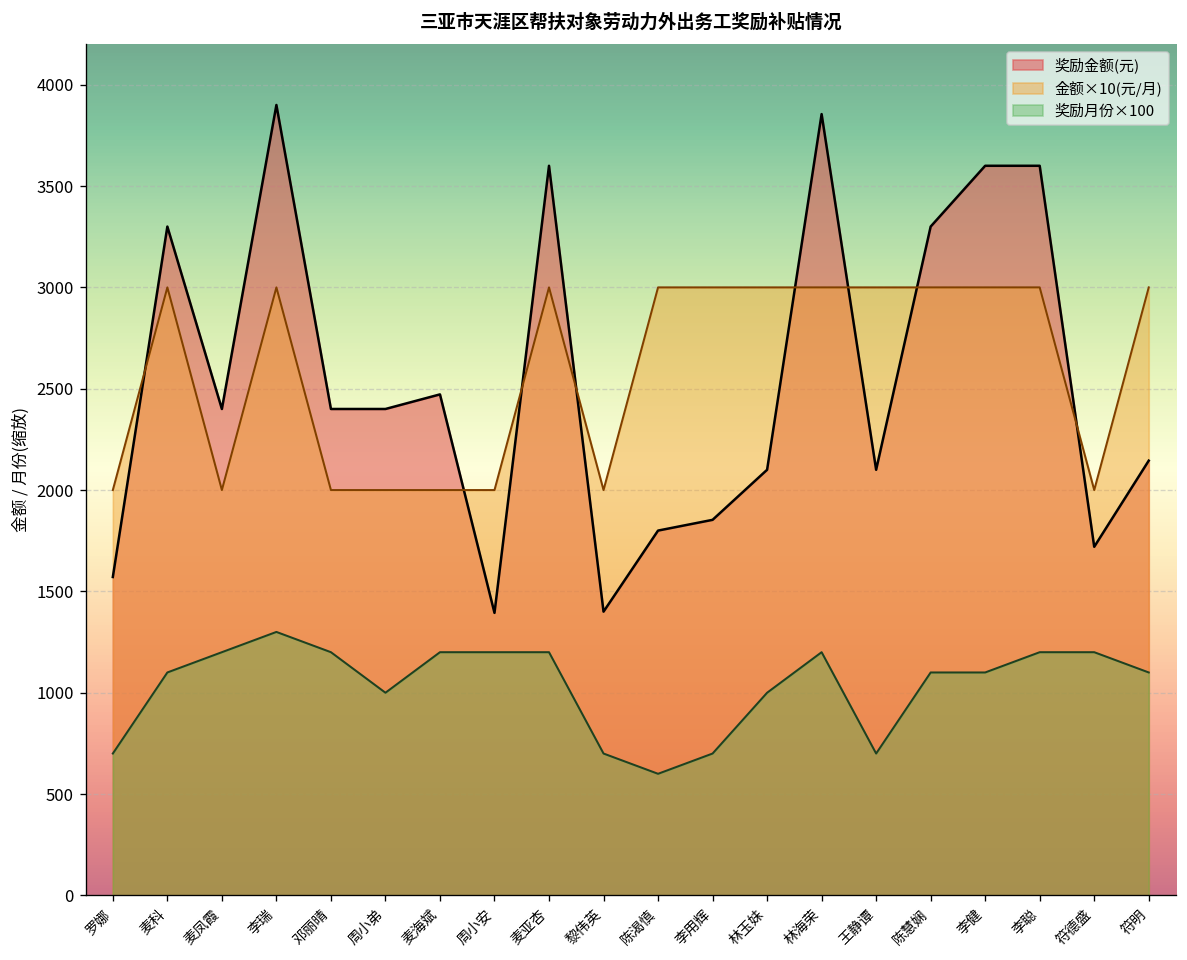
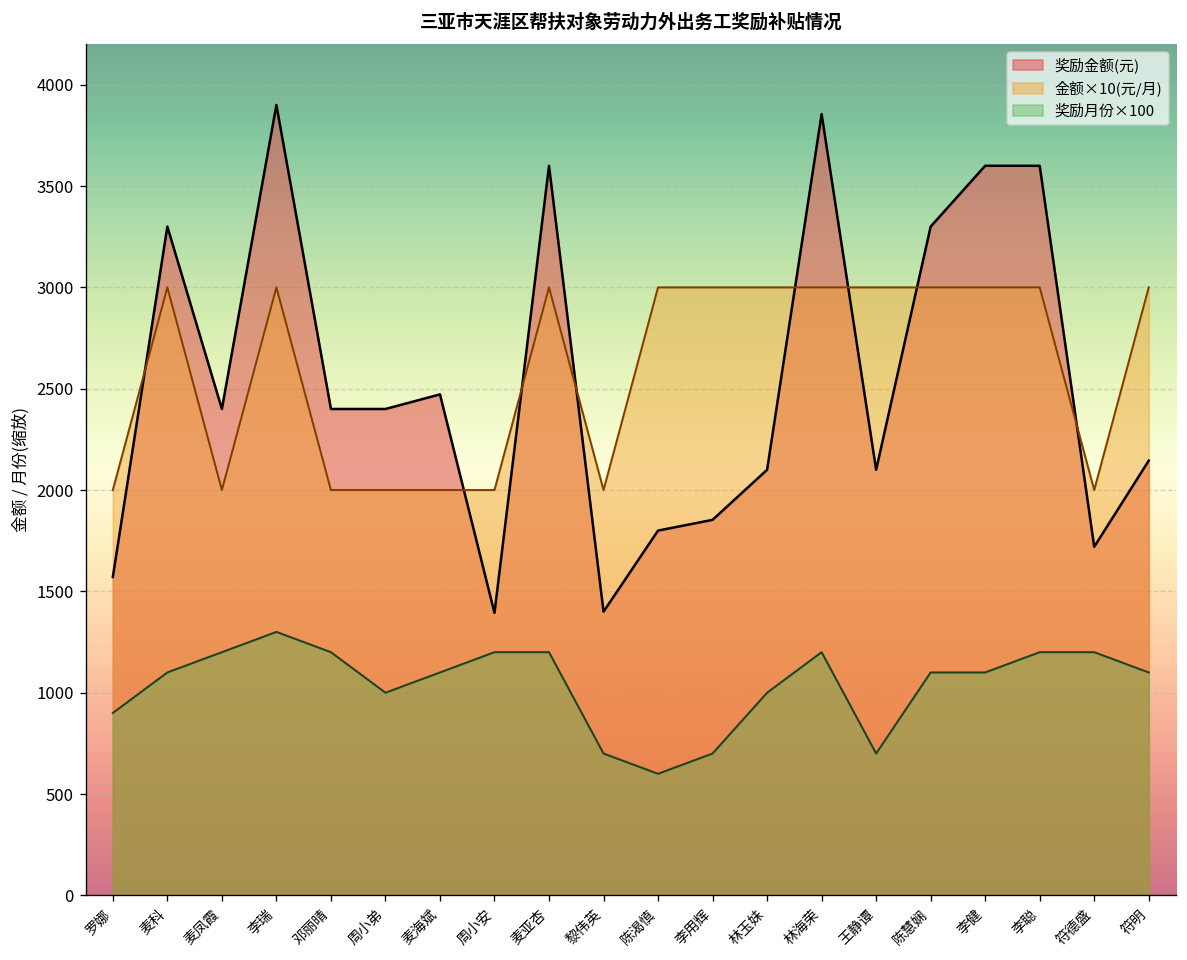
奖励月份×100, 罗娜: 700 -> 900
奖励月份×100, 麦海斌: 1200 -> 1100
